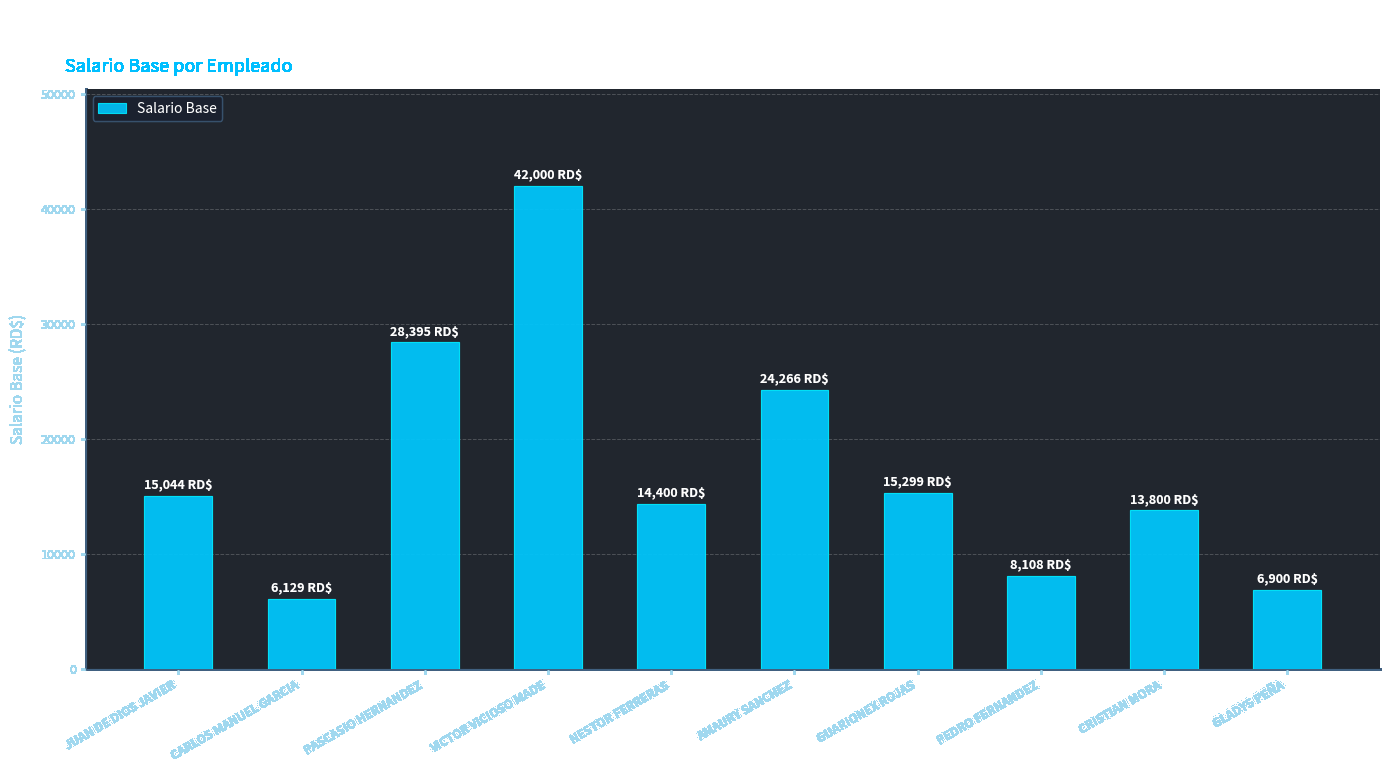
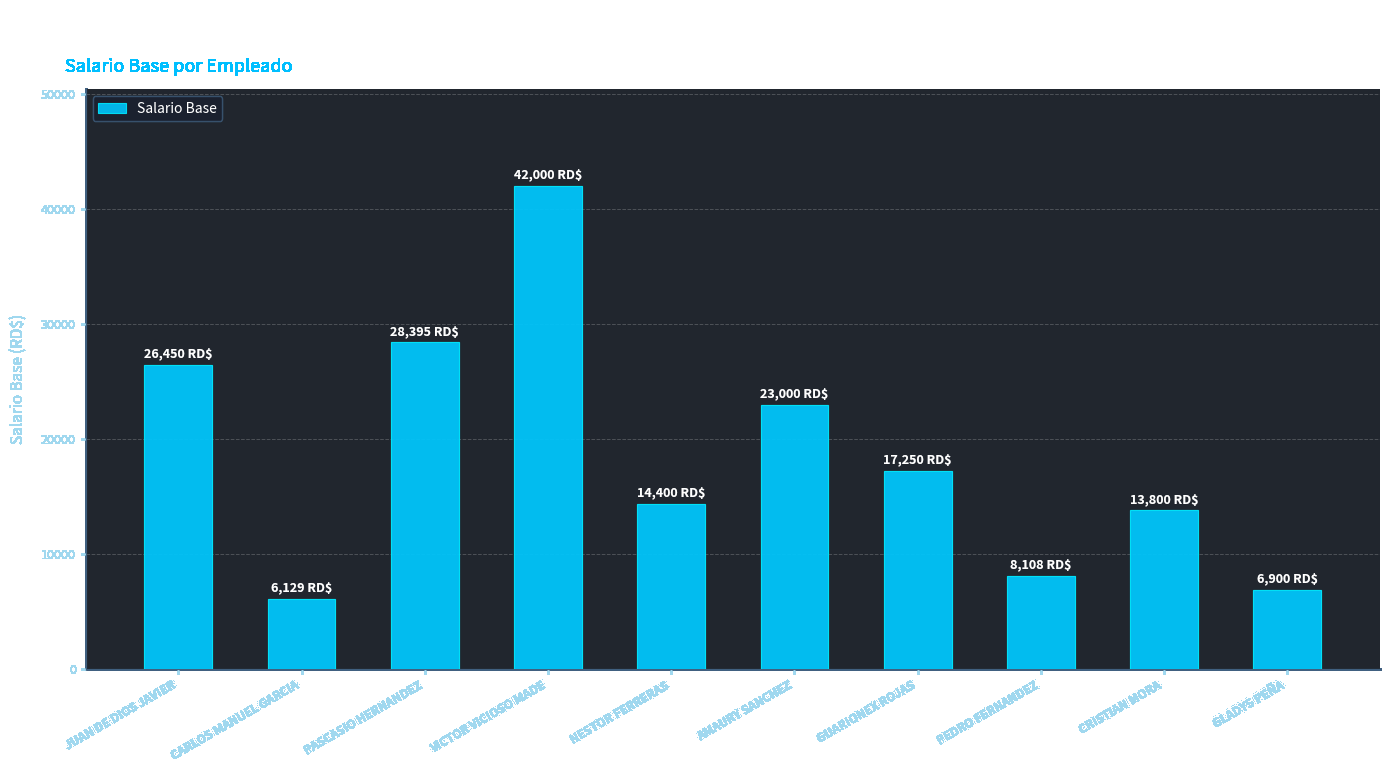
JUAN DE DIOS JAVIER: 15,044 -> 26,450
AMAURY SANCHEZ: 24,266 -> 23,000
GUARIONEX ROJAS: 15,299 -> 17,250
